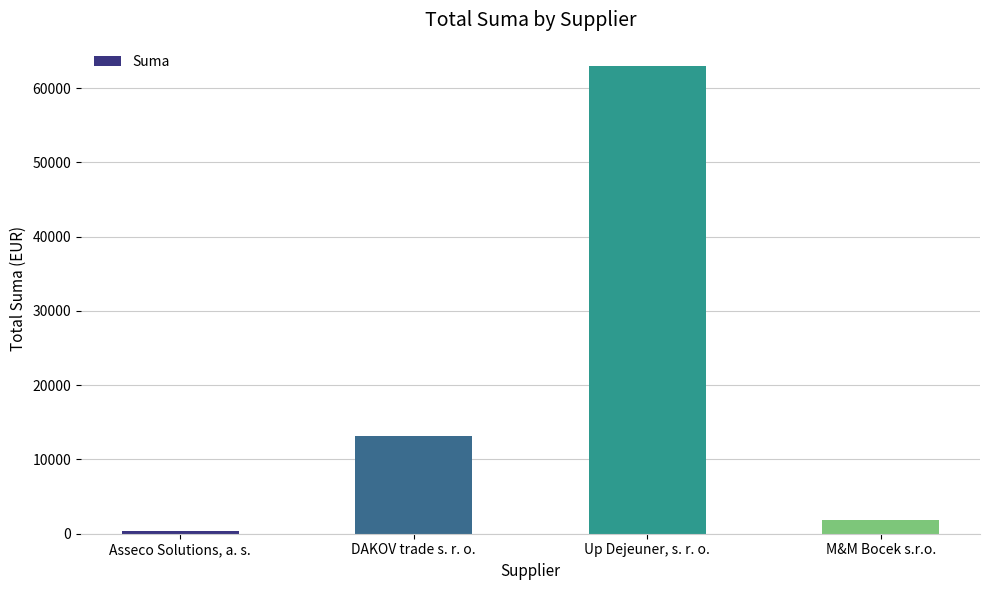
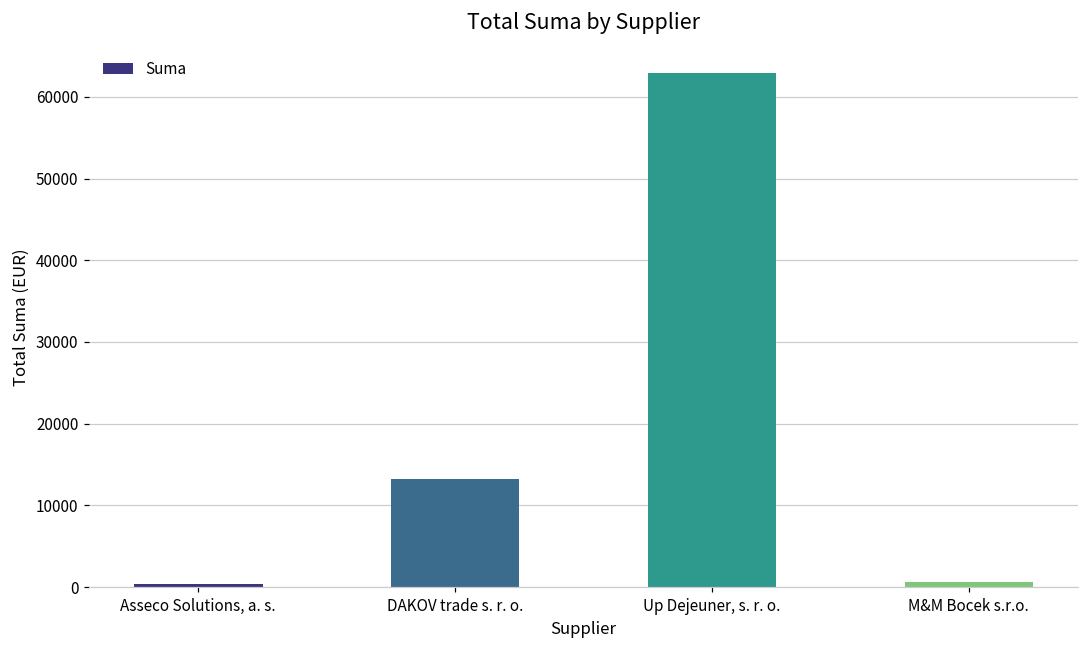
M&M Bocek s.r.o.: 2000 -> 1000
